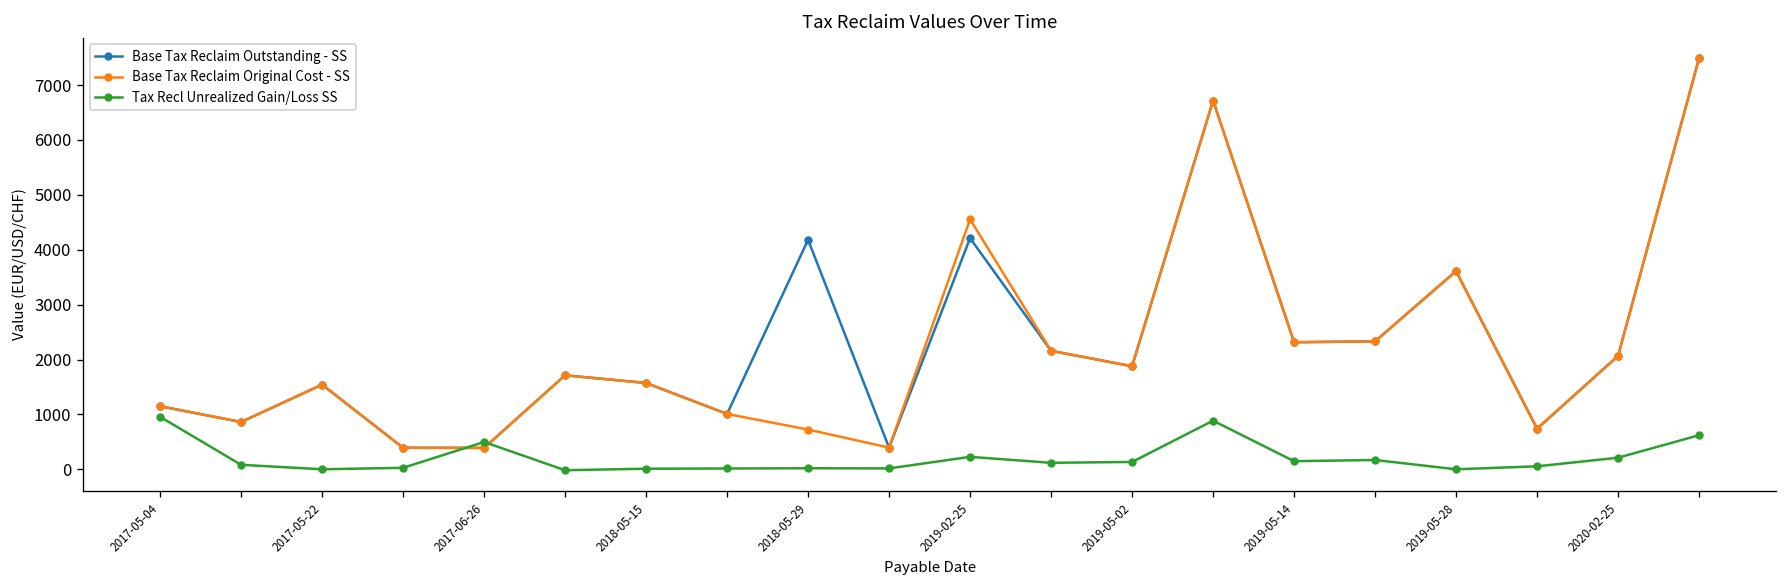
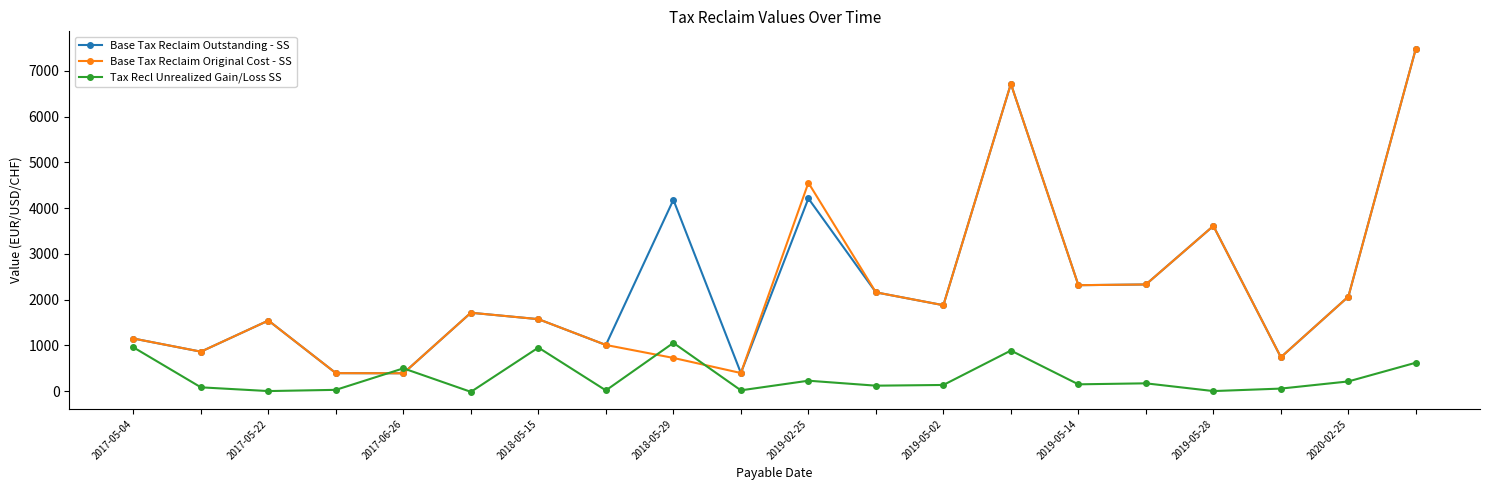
Tax Recl Unrealized Gain/Loss SS, 2018-05-15: 0 -> 1000
Tax Recl Unrealized Gain/Loss SS, 2018-05-29: 0 -> 1100
